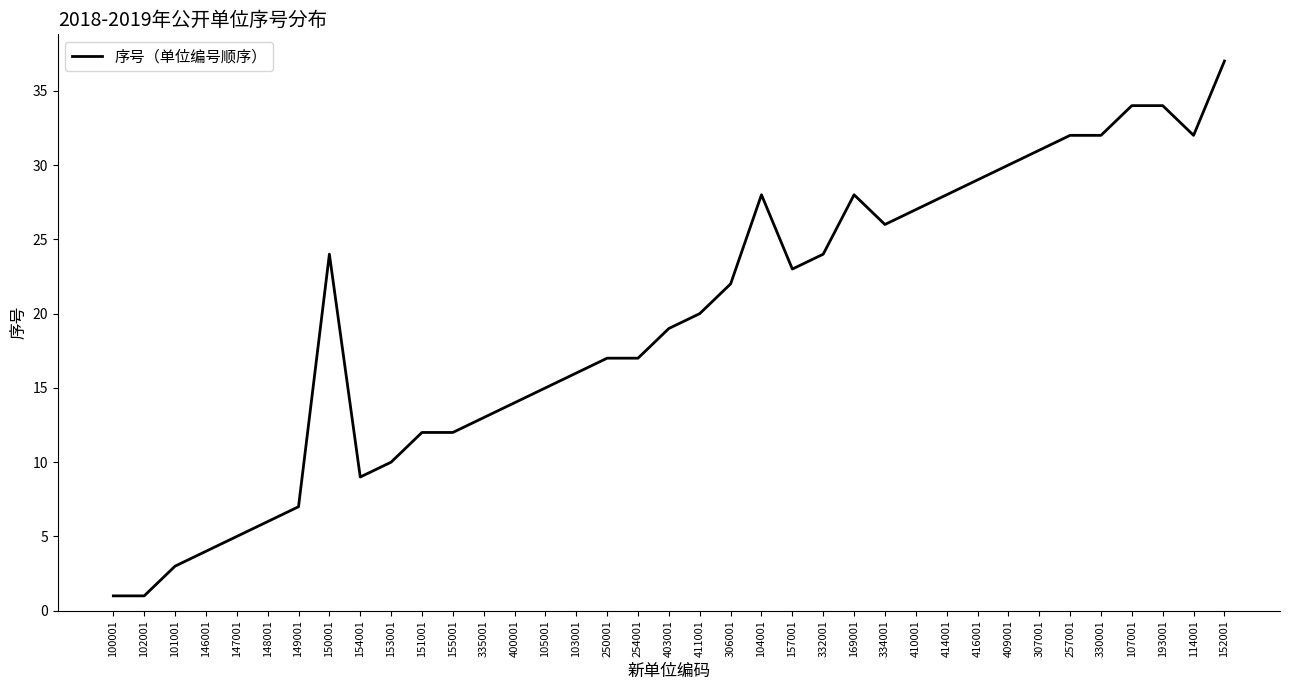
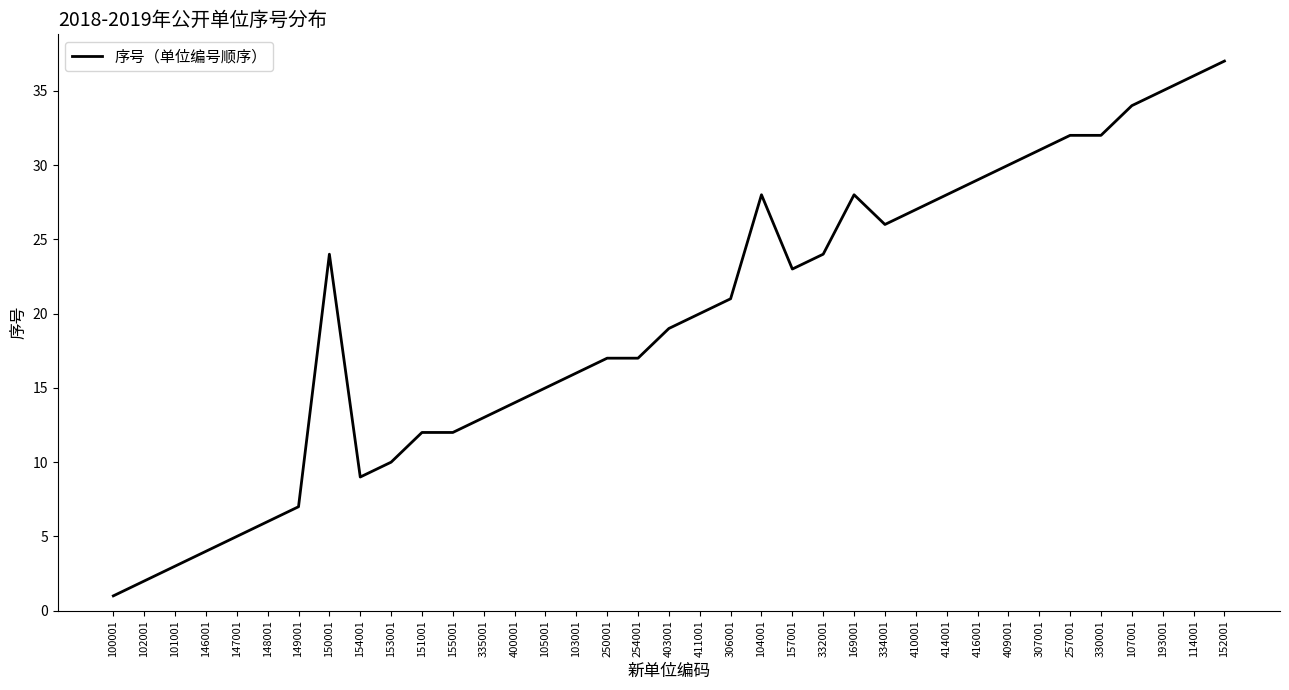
102001: 1 -> 2
306001: 22 -> 21
193001: 34 -> 35
114001: 32 -> 36
